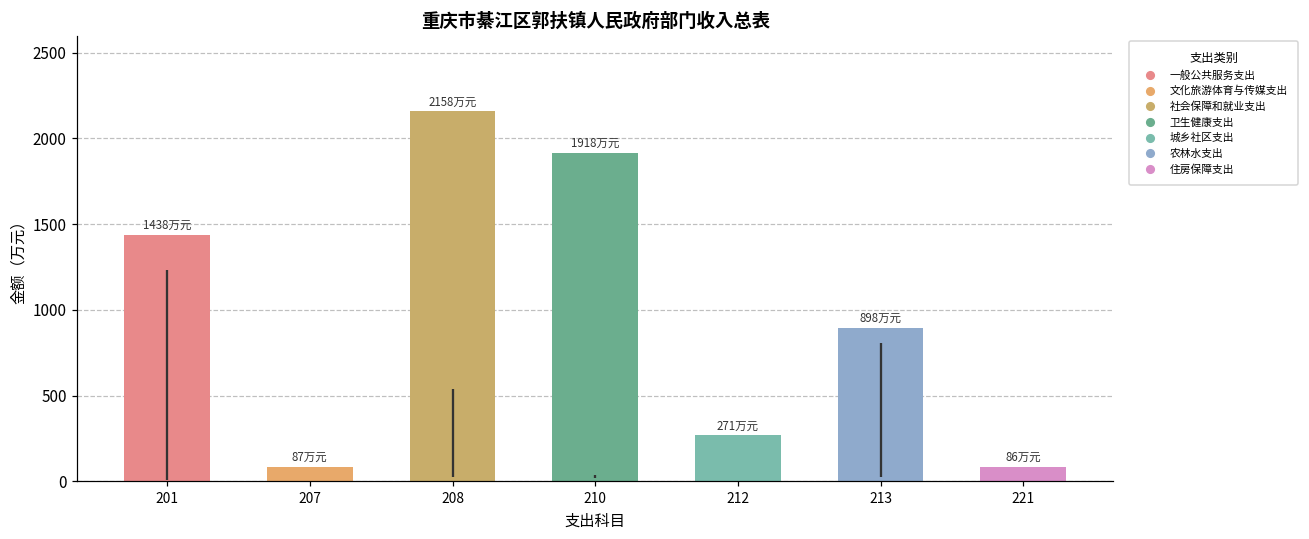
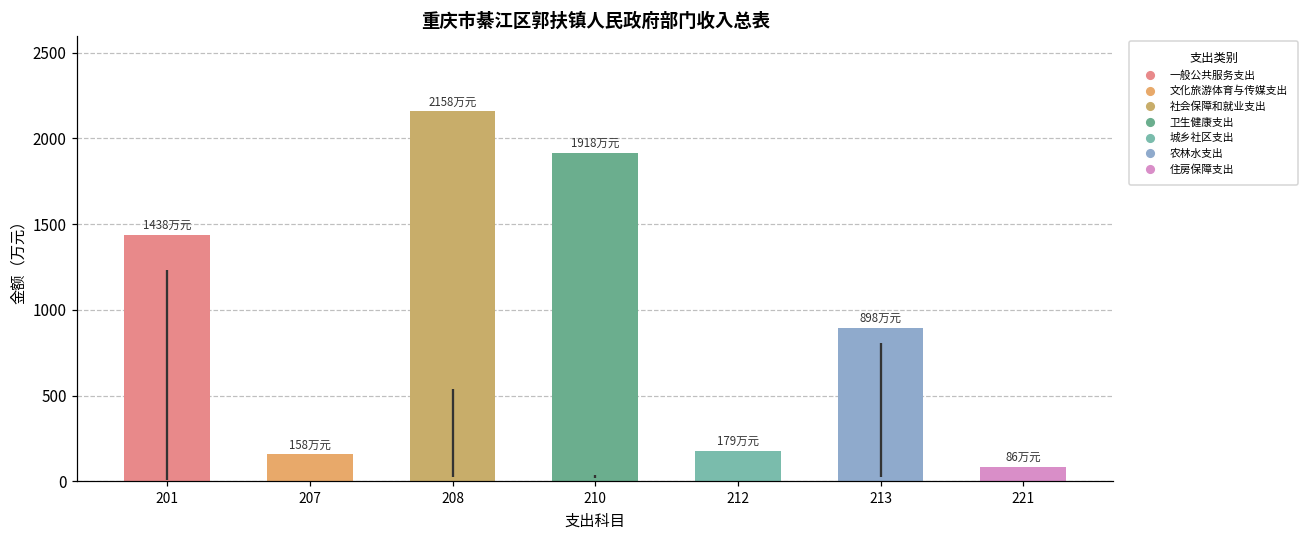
207: 87 -> 158
212: 271 -> 179
